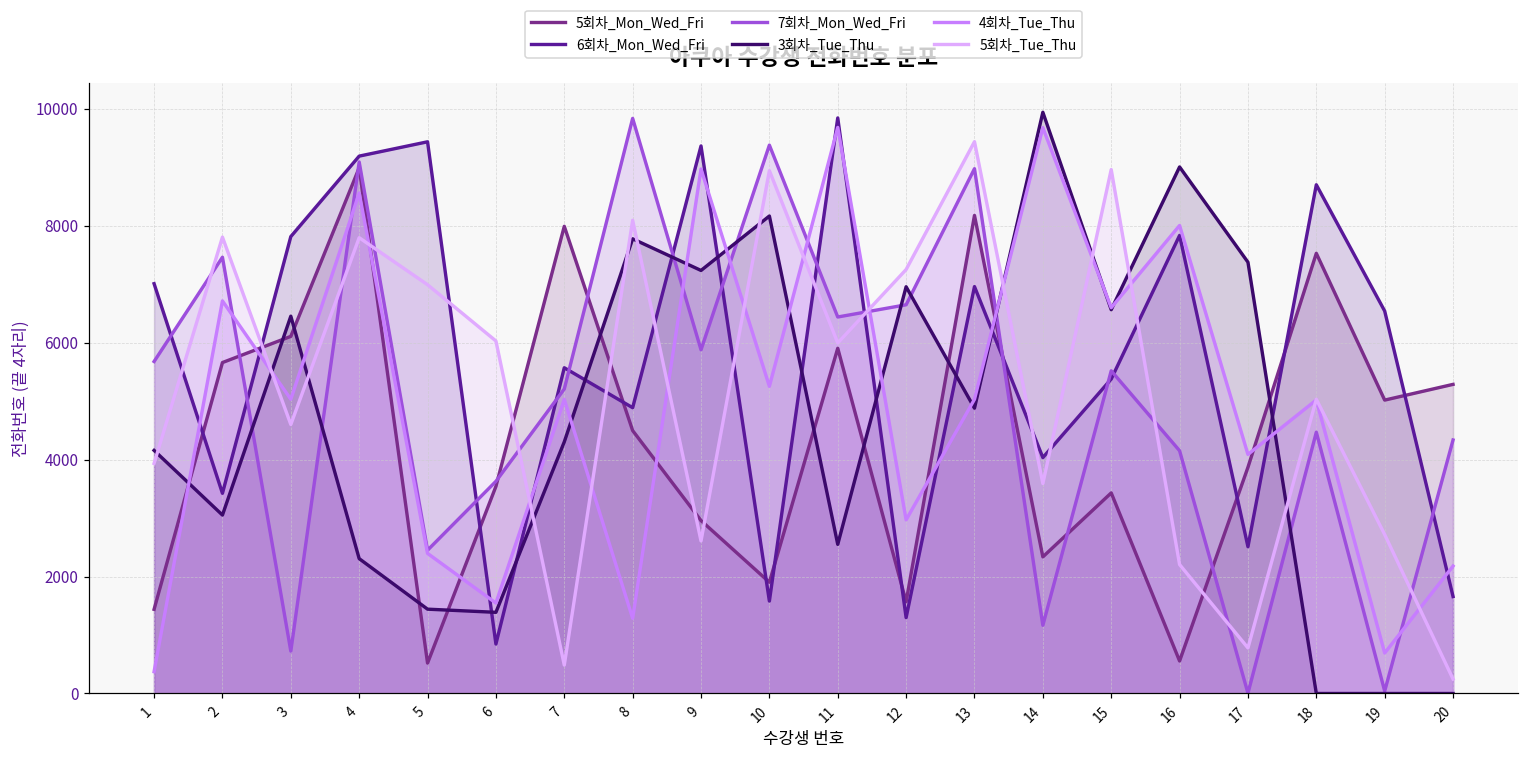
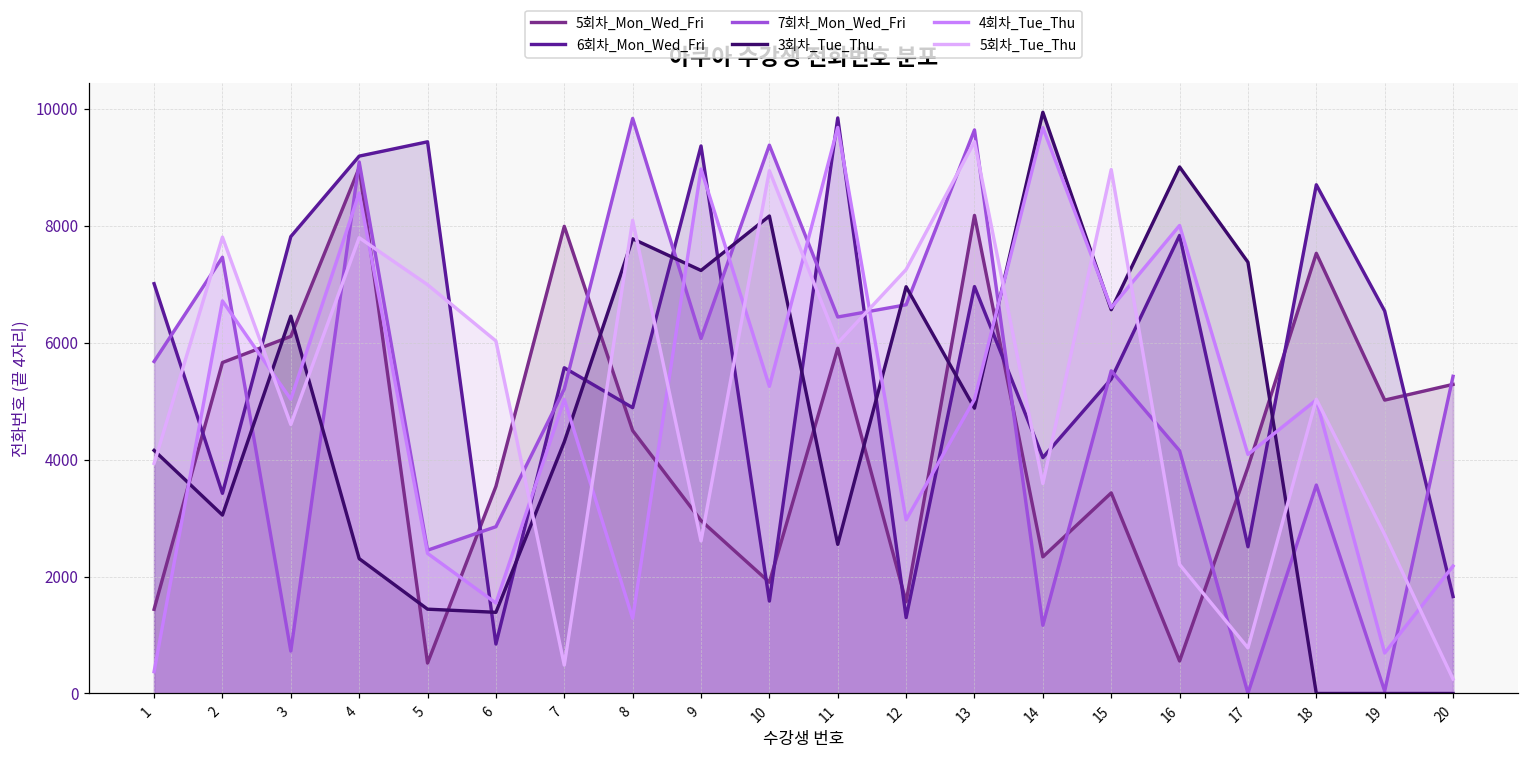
7회차_Mon_Wed_Fri, 6: 3600 -> 2900
7회차_Mon_Wed_Fri, 9: 5900 -> 6100
7회차_Mon_Wed_Fri, 13: 9000 -> 9600
7회차_Mon_Wed_Fri, 18: 4500 -> 3600
7회차_Mon_Wed_Fri, 20: 4300 -> 5400
